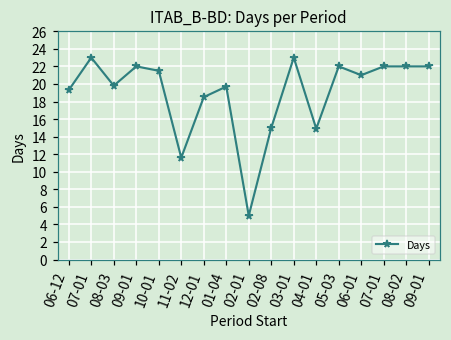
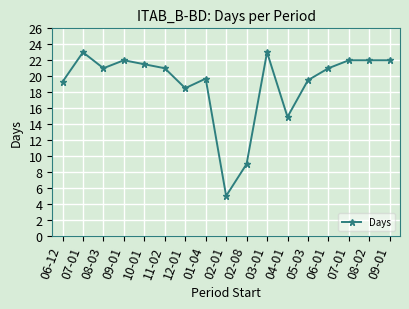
08-03: 20 -> 21
11-02: 12 -> 21
02-08: 15 -> 9
05-03: 22 -> 20
